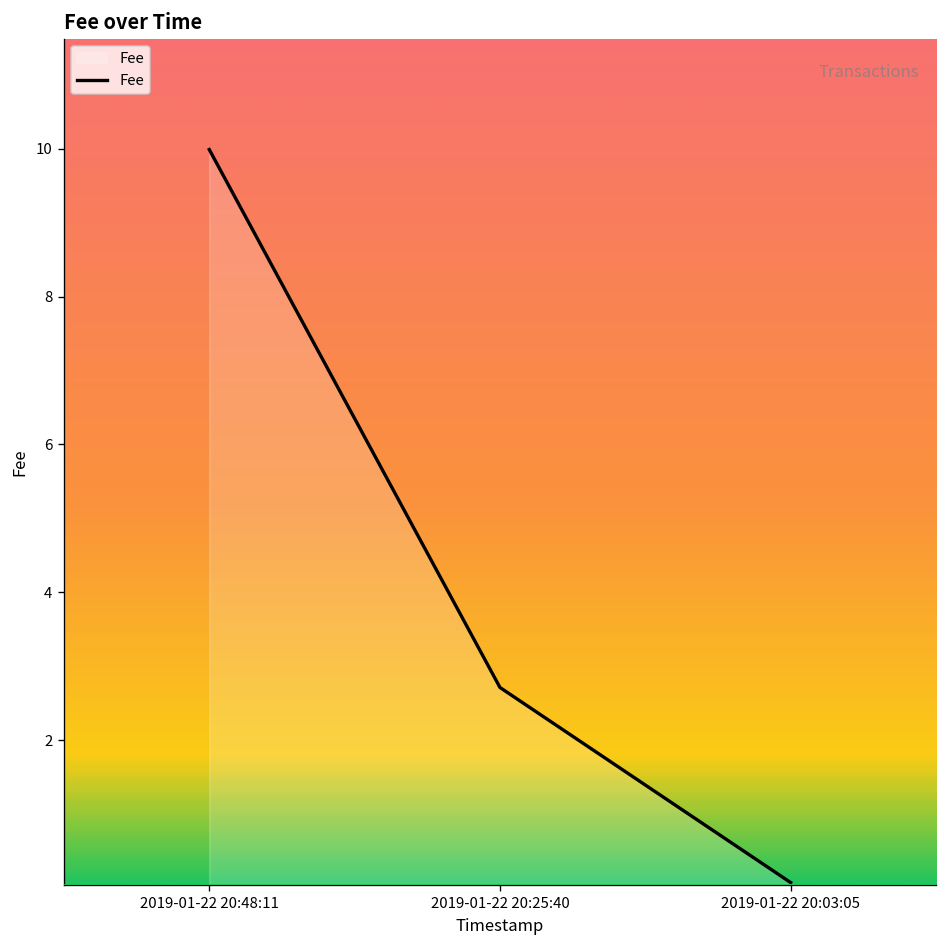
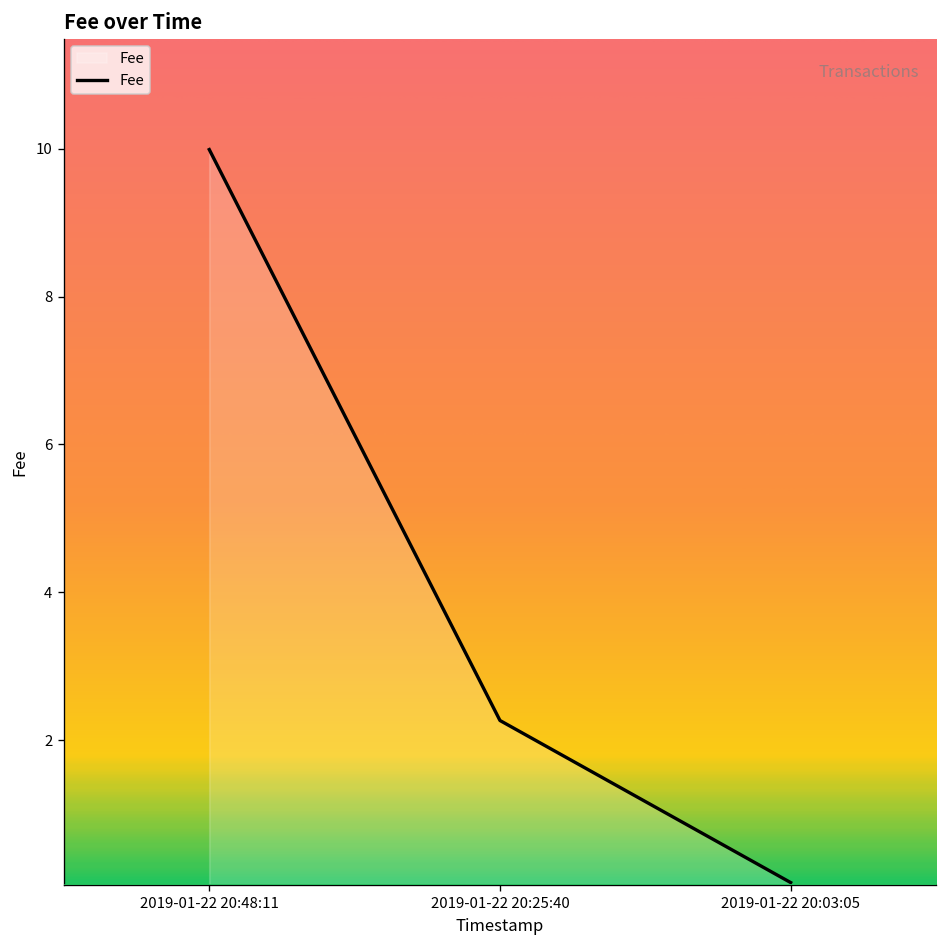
2019-01-22 20:25:40: 2.7 -> 2.3
